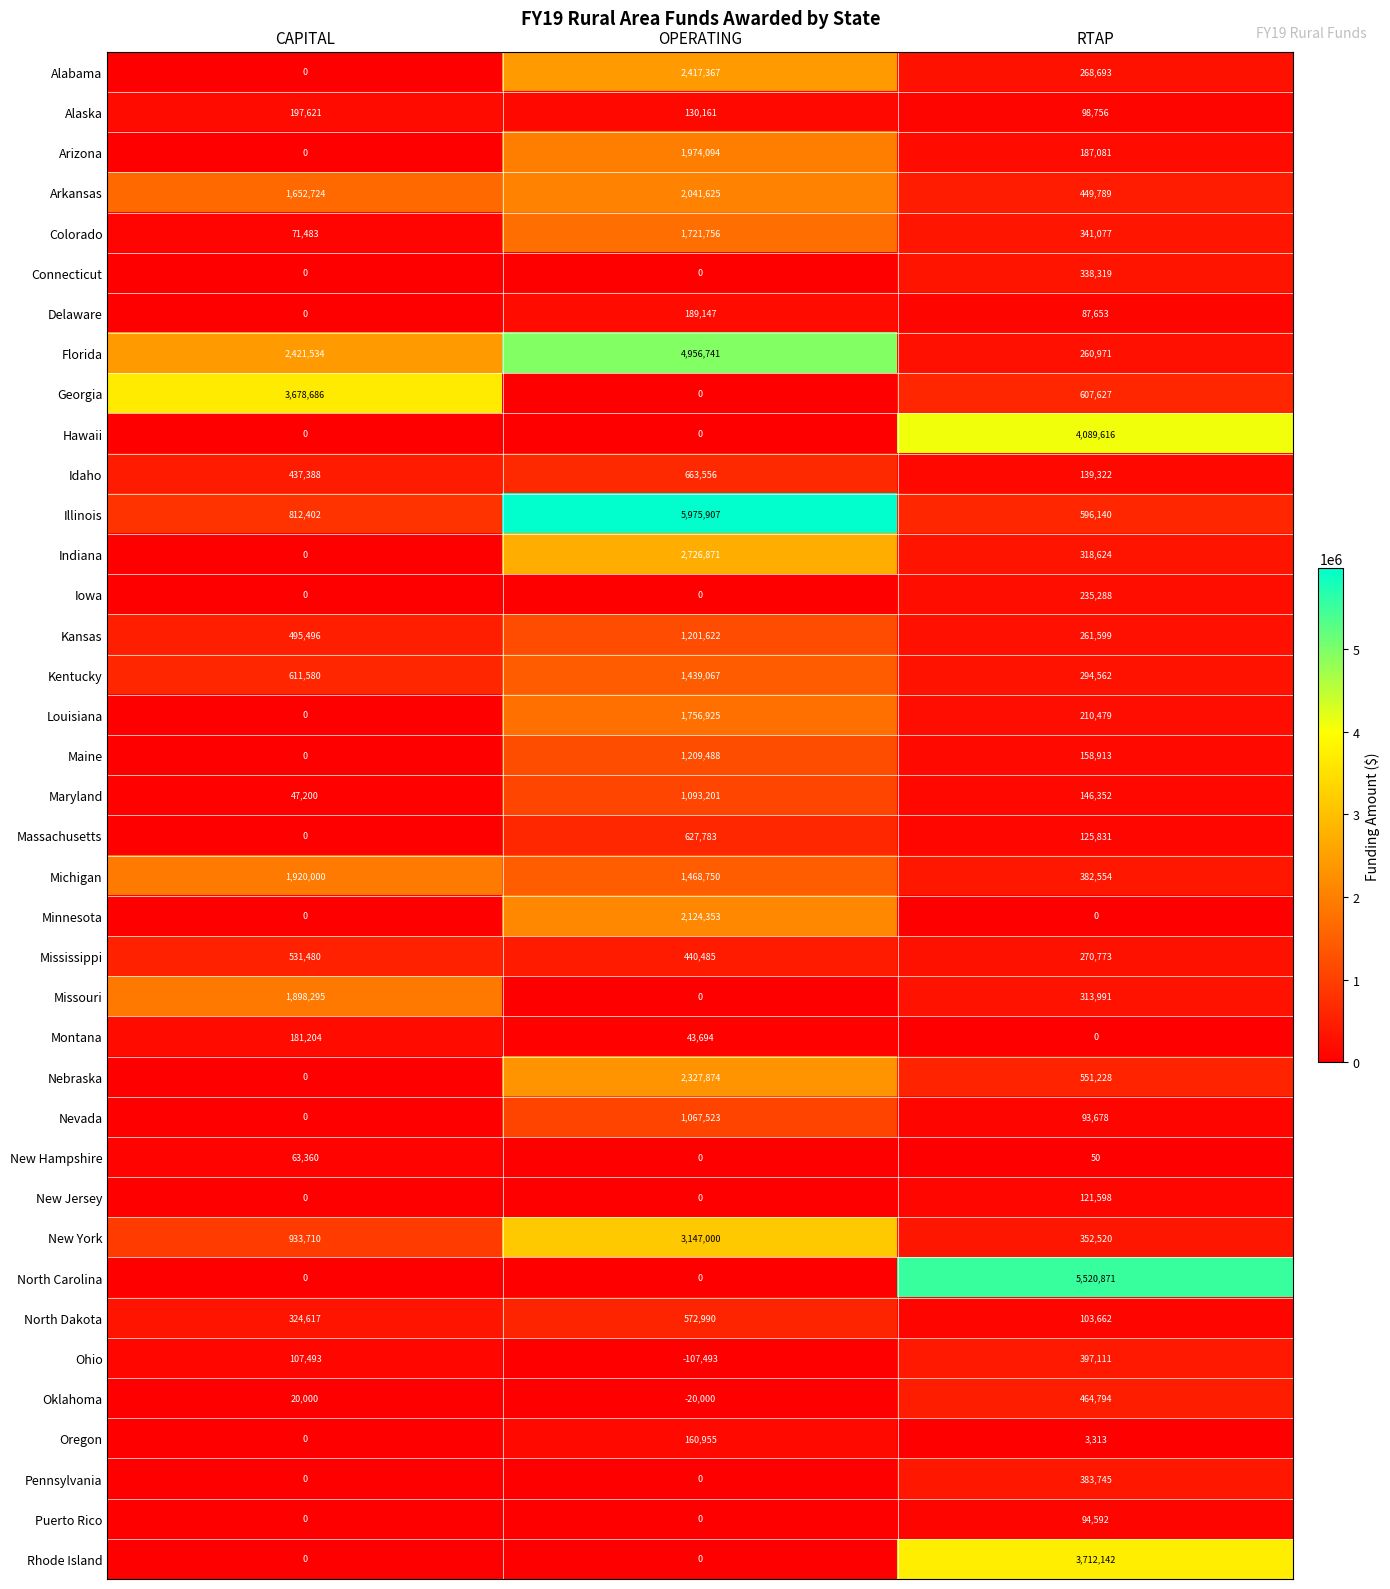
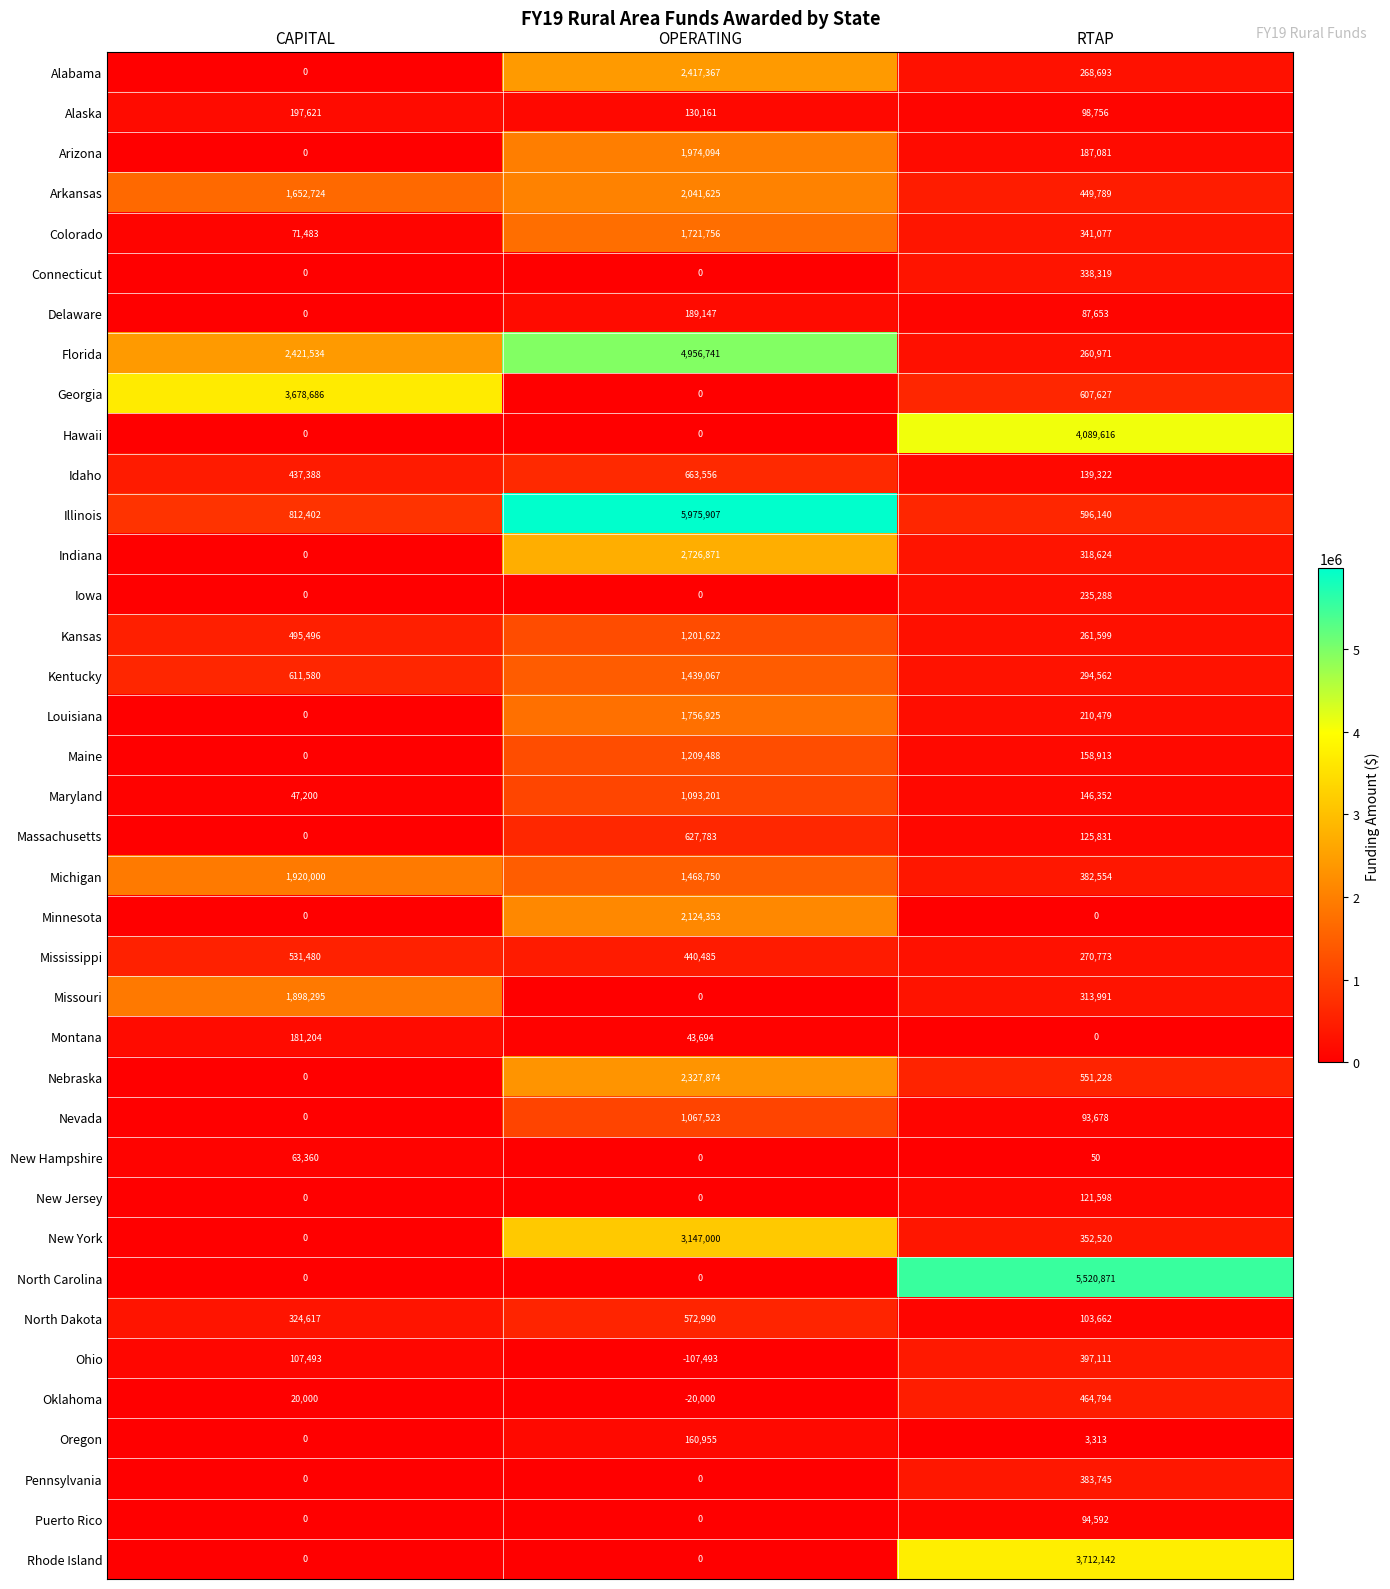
New York, CAPITAL: 933,710 -> 0
